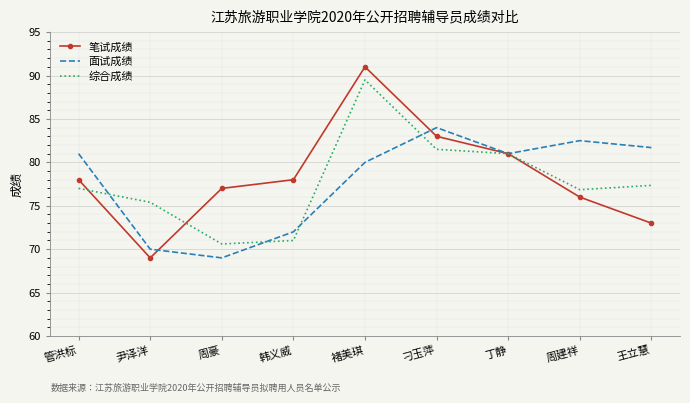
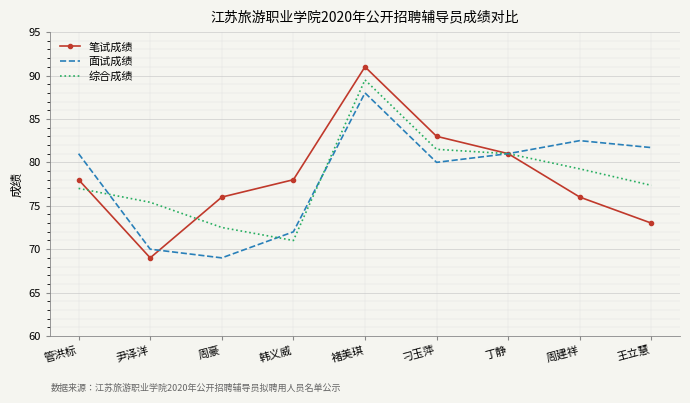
笔试成绩, 周豪: 77 -> 76
综合成绩, 周豪: 71 -> 73
面试成绩, 褚美琪: 80 -> 88
面试成绩, 刁玉萍: 84 -> 80
综合成绩, 周建祥: 77 -> 79
